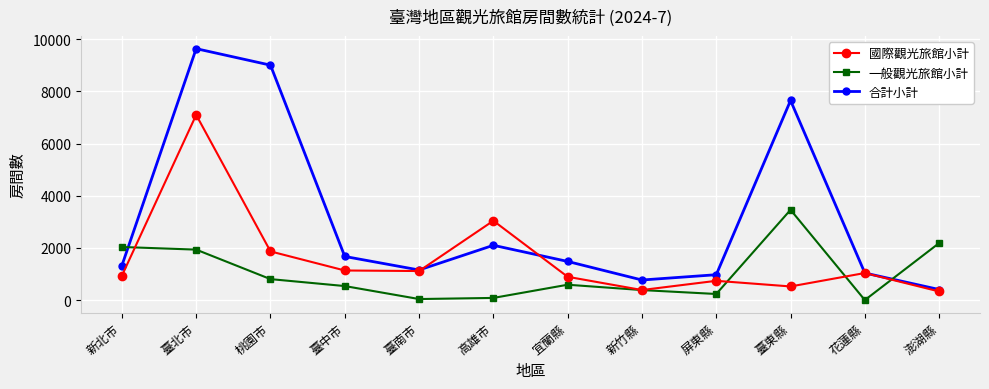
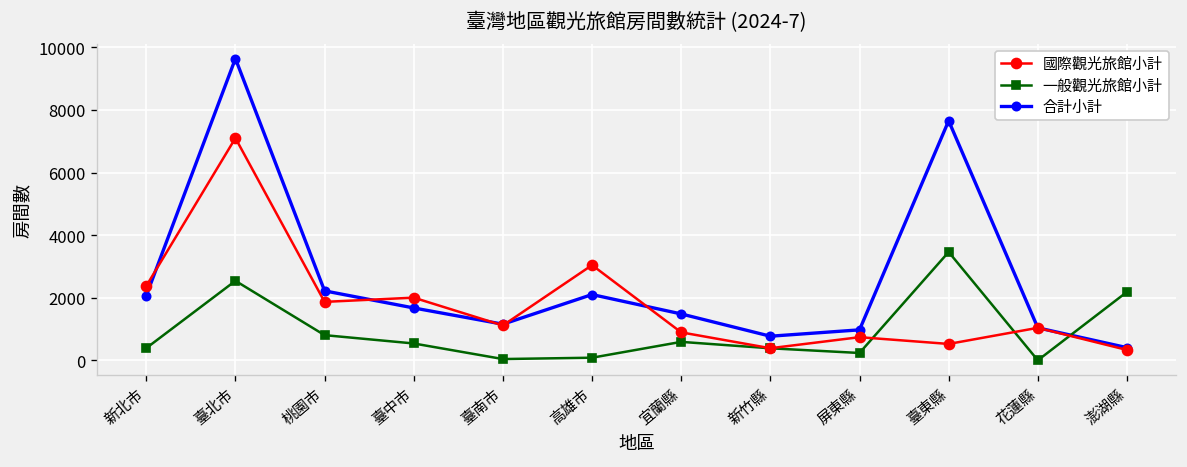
國際觀光旅館小計, 新北市: 900 -> 2400
一般觀光旅館小計, 新北市: 2000 -> 400
合計小計, 新北市: 1300 -> 2100
一般觀光旅館小計, 臺北市: 1900 -> 2500
合計小計, 桃園市: 9000 -> 2200
國際觀光旅館小計, 臺中市: 1100 -> 2000
